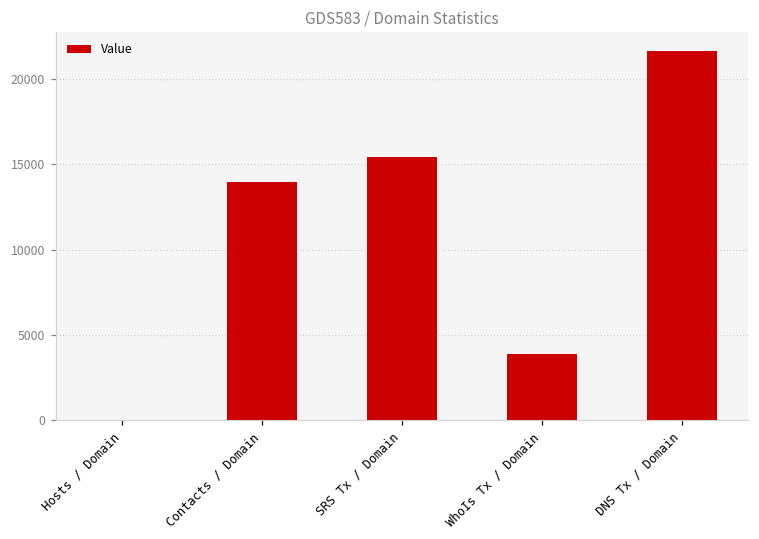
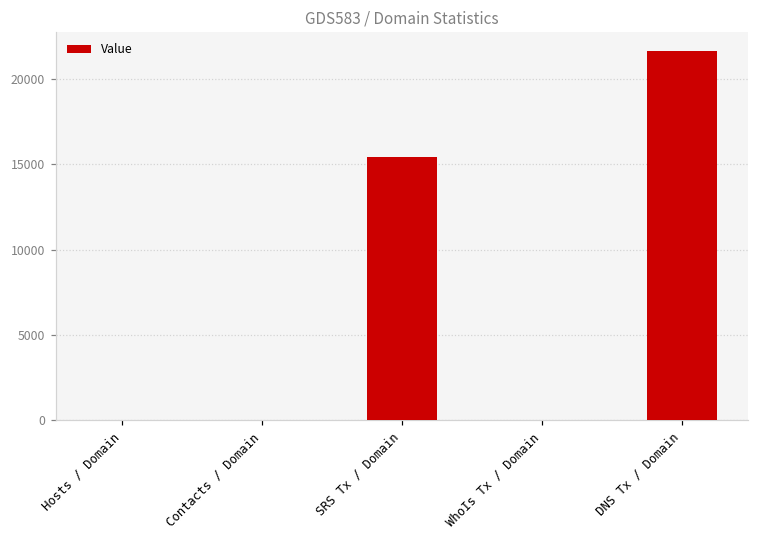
Contacts / Domain: 14000 -> 0
WhoIs Tx / Domain: 3900 -> 0
